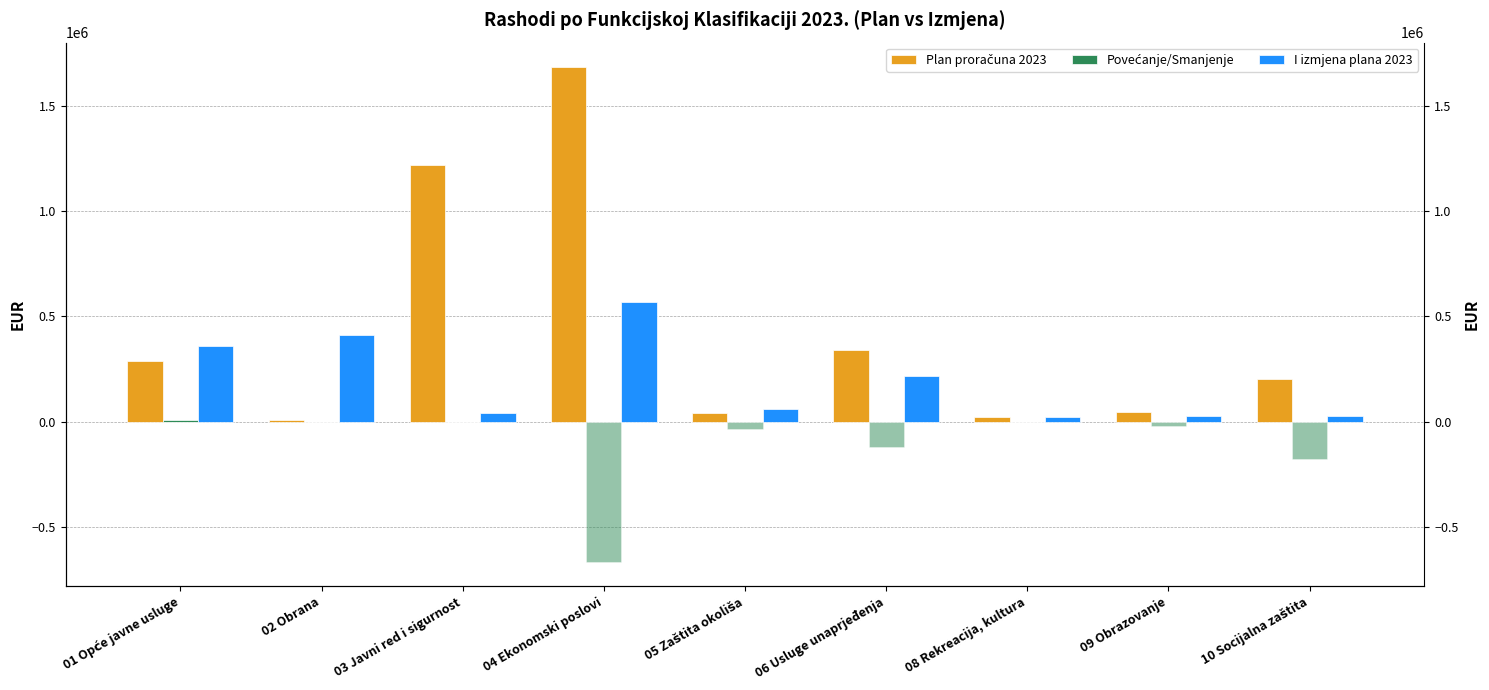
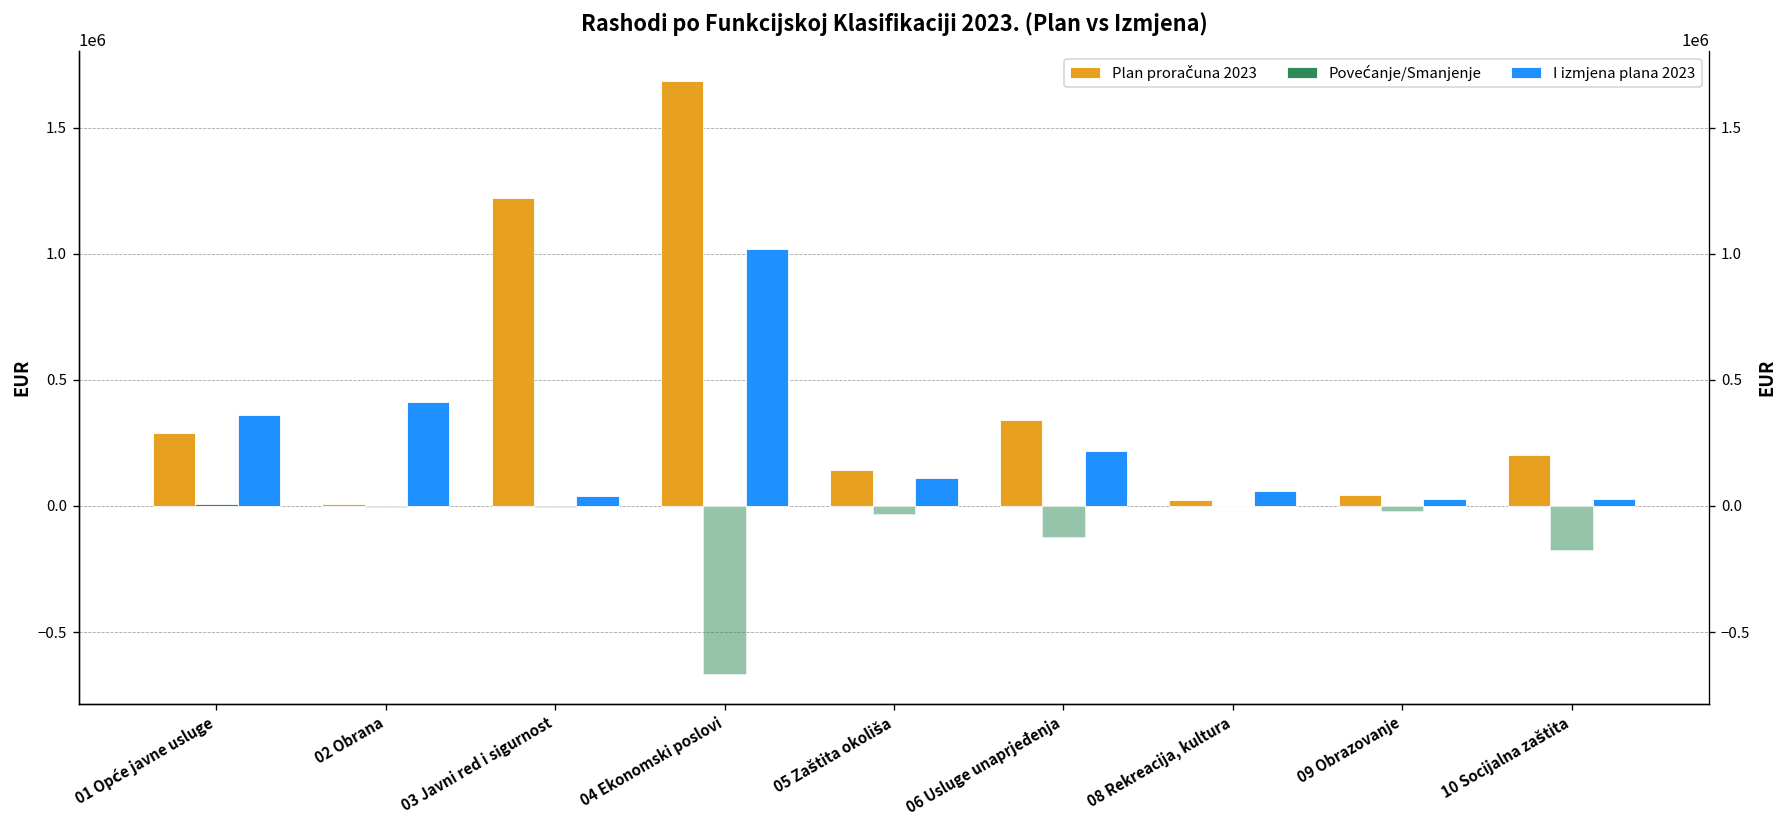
I izmjena plana 2023, 04 Ekonomski poslovi: 570000 -> 1020000
Plan proračuna 2023, 05 Zaštita okoliša: 40000 -> 140000
I izmjena plana 2023, 05 Zaštita okoliša: 60000 -> 110000
I izmjena plana 2023, 08 Rekreacija, kultura: 20000 -> 60000
